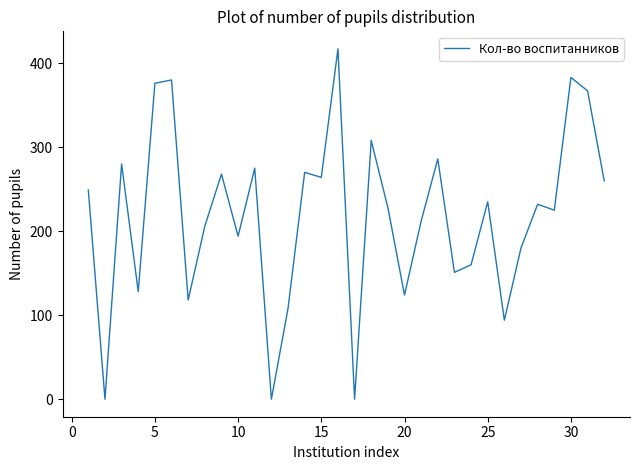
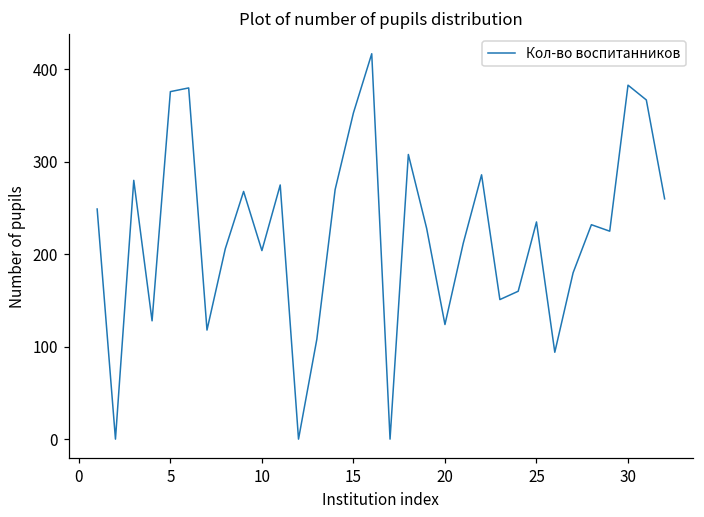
10: 190 -> 200
15: 260 -> 350
